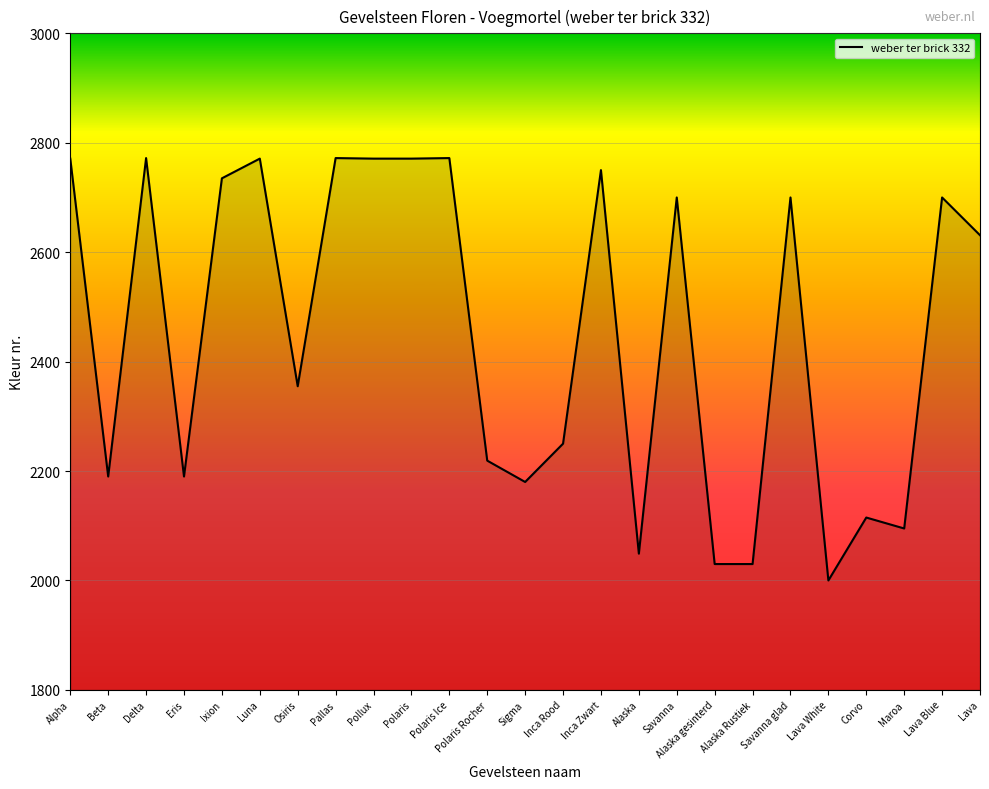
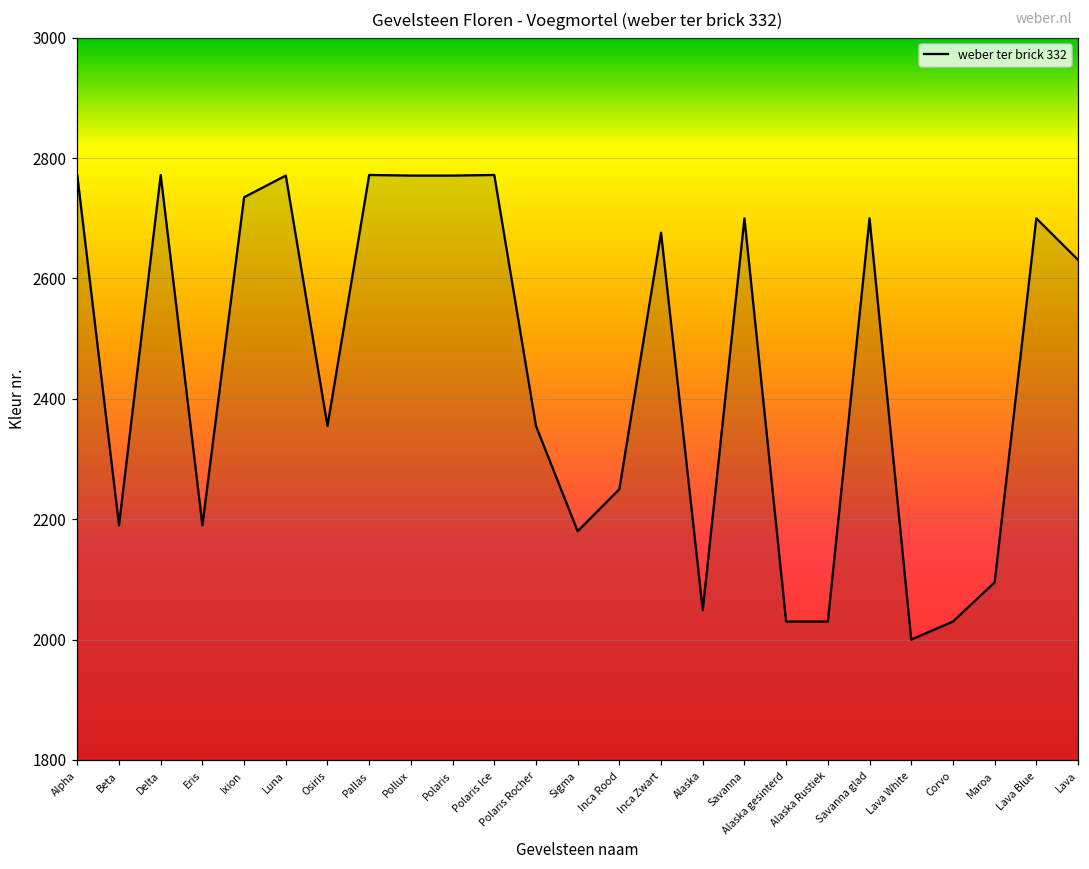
Polaris Rocher: 2220 -> 2360
Inca Zwart: 2750 -> 2680
Corvo: 2120 -> 2030
